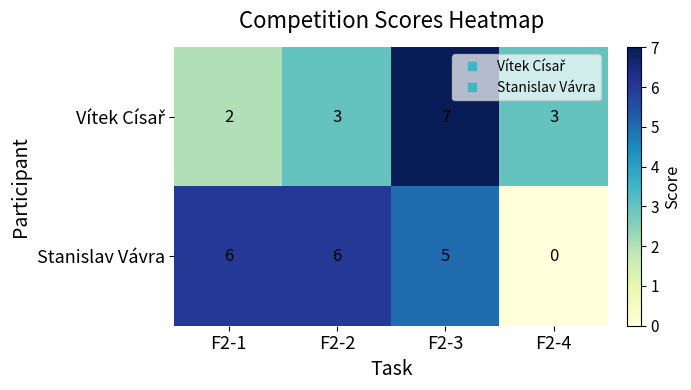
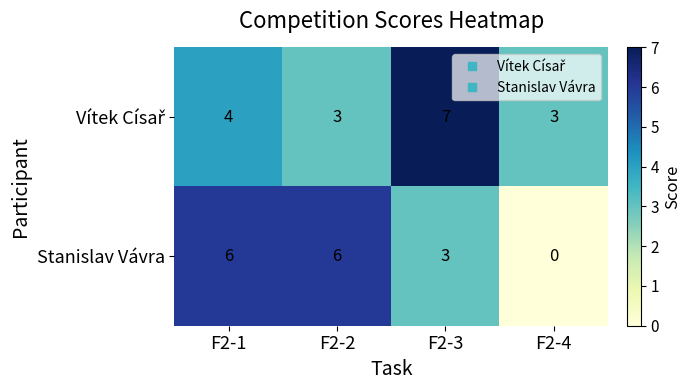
Vítek Císař, F2-1: 2 -> 4
Stanislav Vávra, F2-3: 5 -> 3
